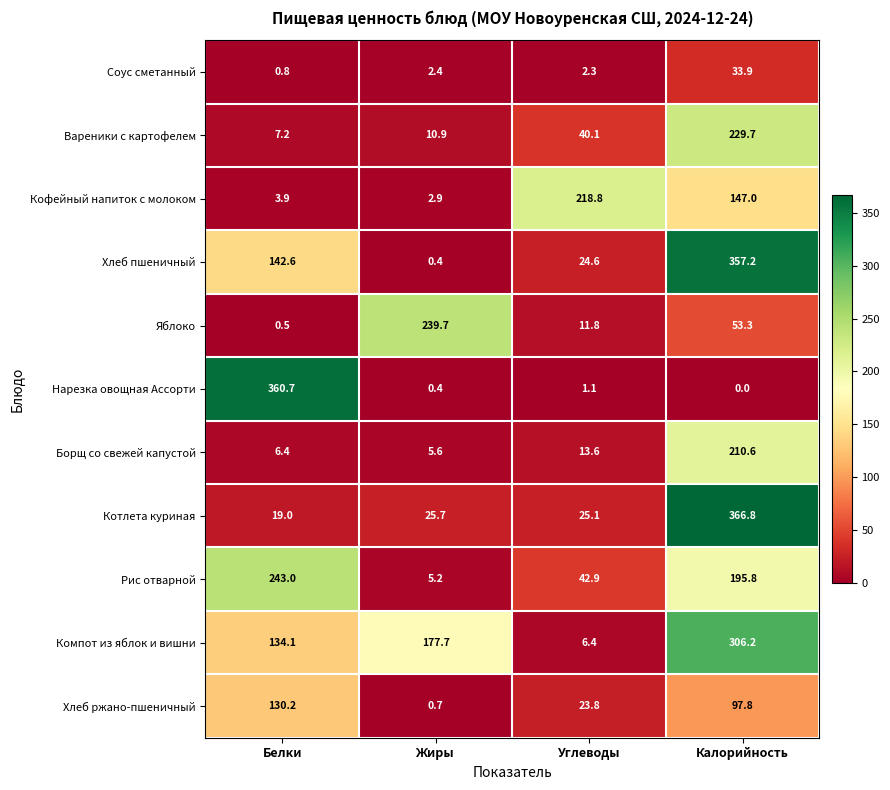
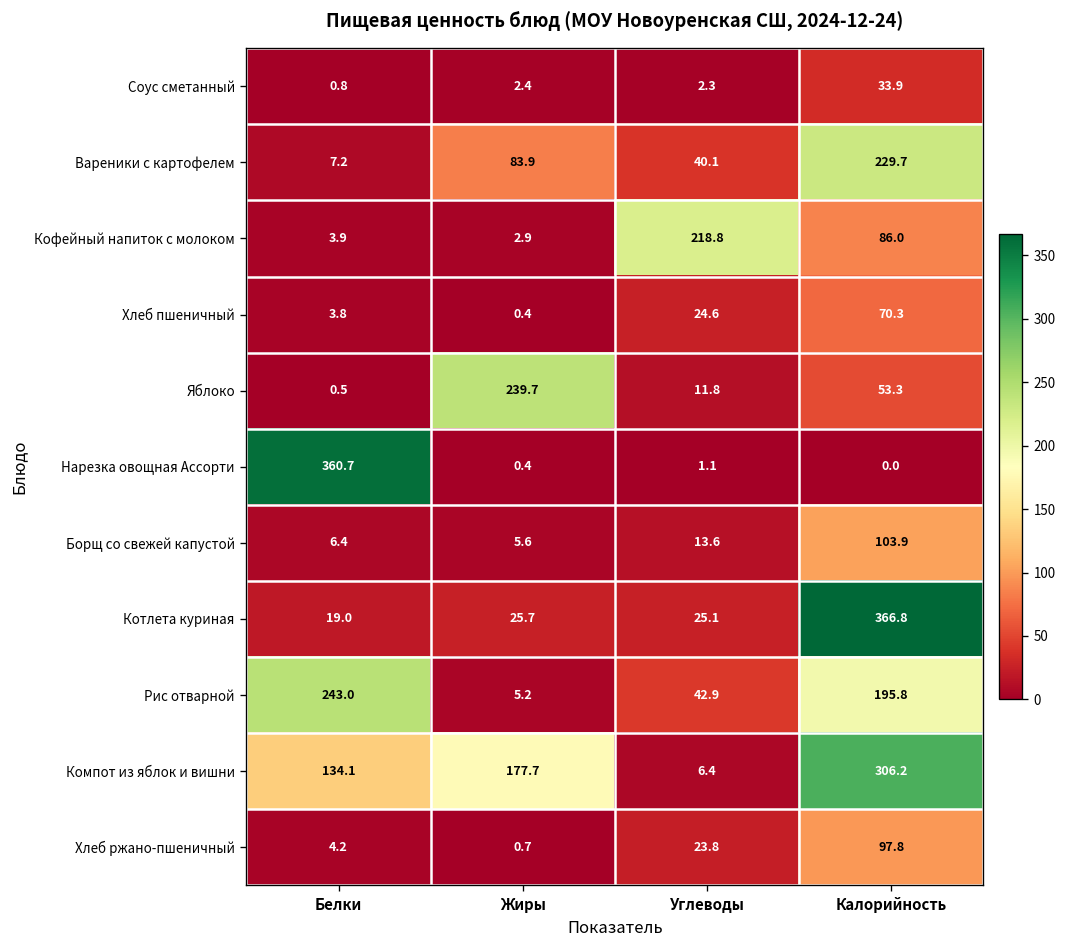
Вареники с картофелем, Жиры: 10.9 -> 83.9
Кофейный напиток с молоком, Калорийность: 147.0 -> 86.0
Хлеб пшеничный, Белки: 142.6 -> 3.8
Хлеб пшеничный, Калорийность: 357.2 -> 70.3
Борщ со свежей капустой, Калорийность: 210.6 -> 103.9
Хлеб ржано-пшеничный, Белки: 130.2 -> 4.2
